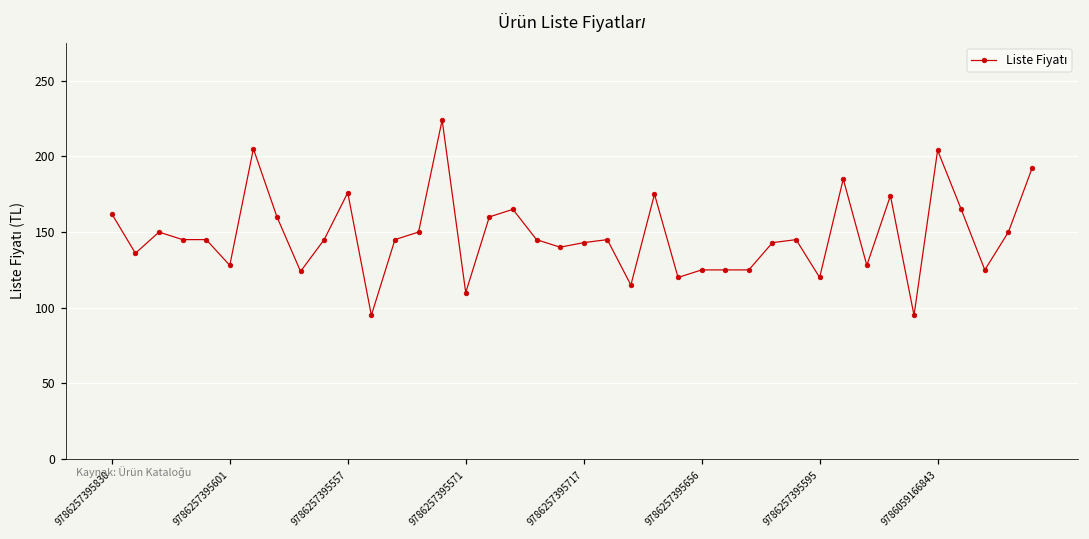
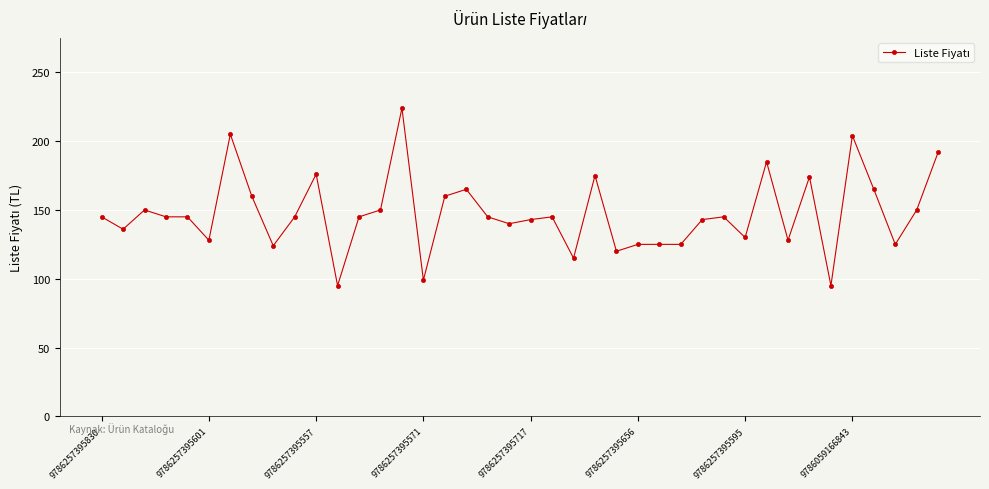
9786257395830: 162 -> 145
9786257395571: 110 -> 99
9786257395595: 120 -> 130
